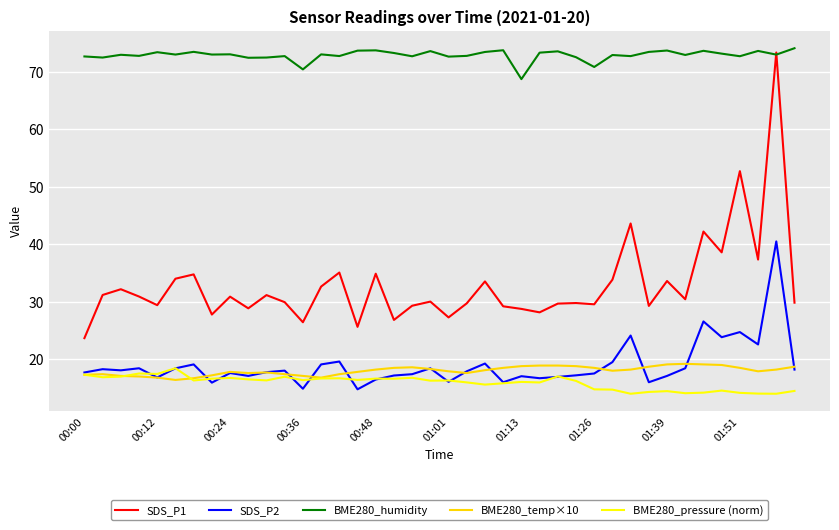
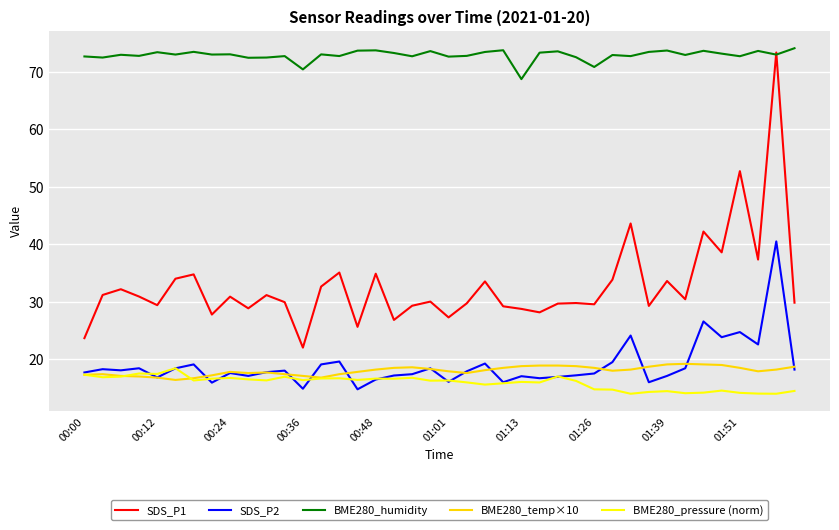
SDS_P1, 00:36: 26 -> 22
